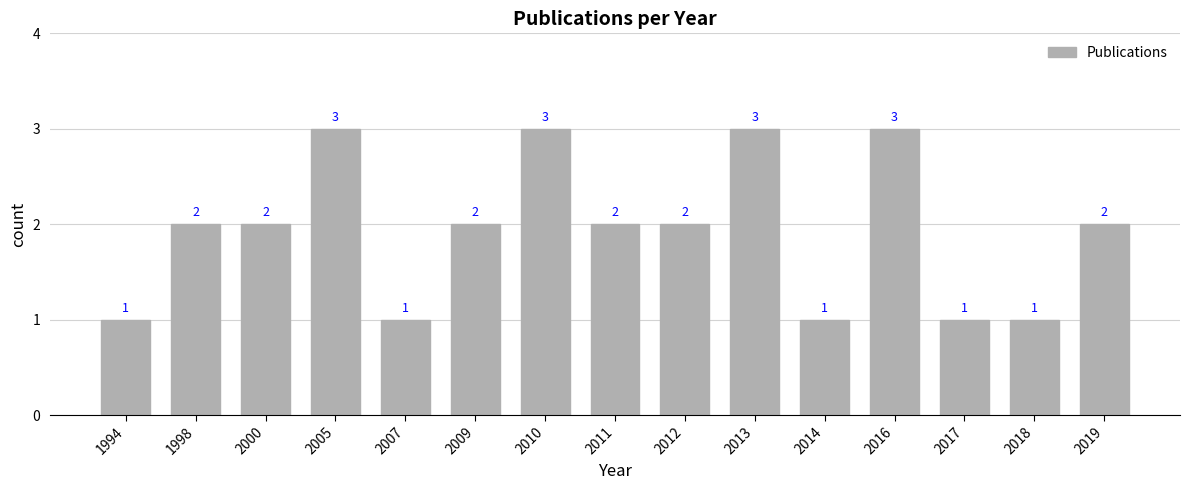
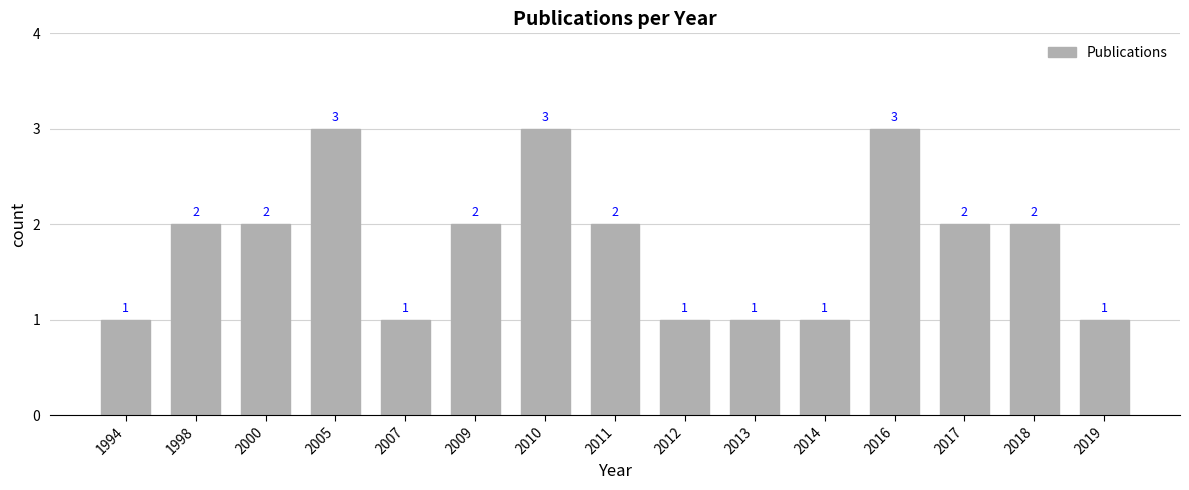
2012: 2 -> 1
2013: 3 -> 1
2017: 1 -> 2
2018: 1 -> 2
2019: 2 -> 1
